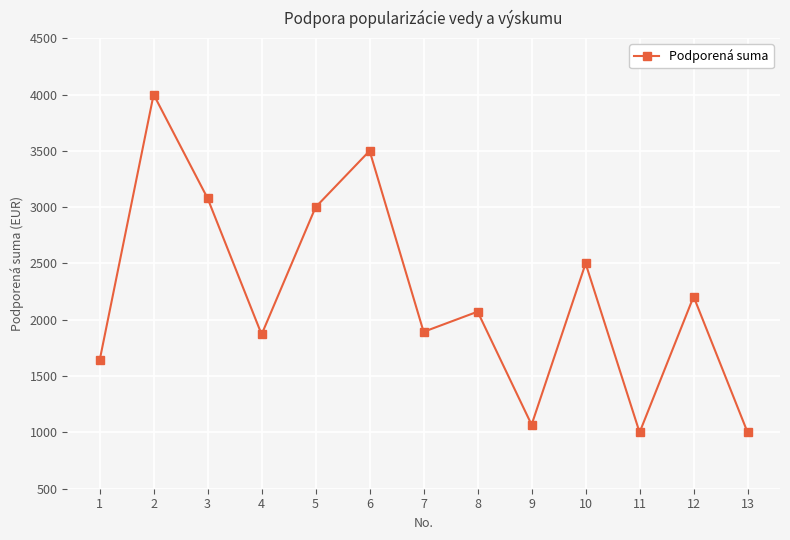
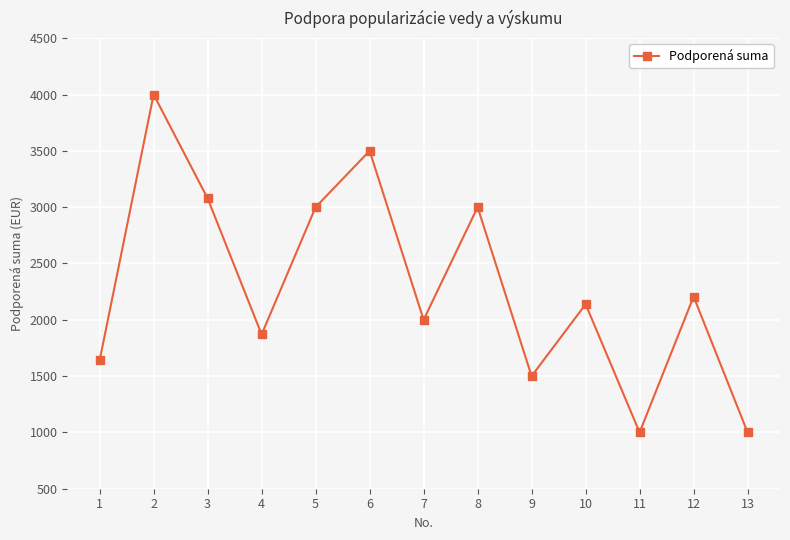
7: 1890 -> 2000
8: 2070 -> 3000
9: 1070 -> 1500
10: 2500 -> 2140
